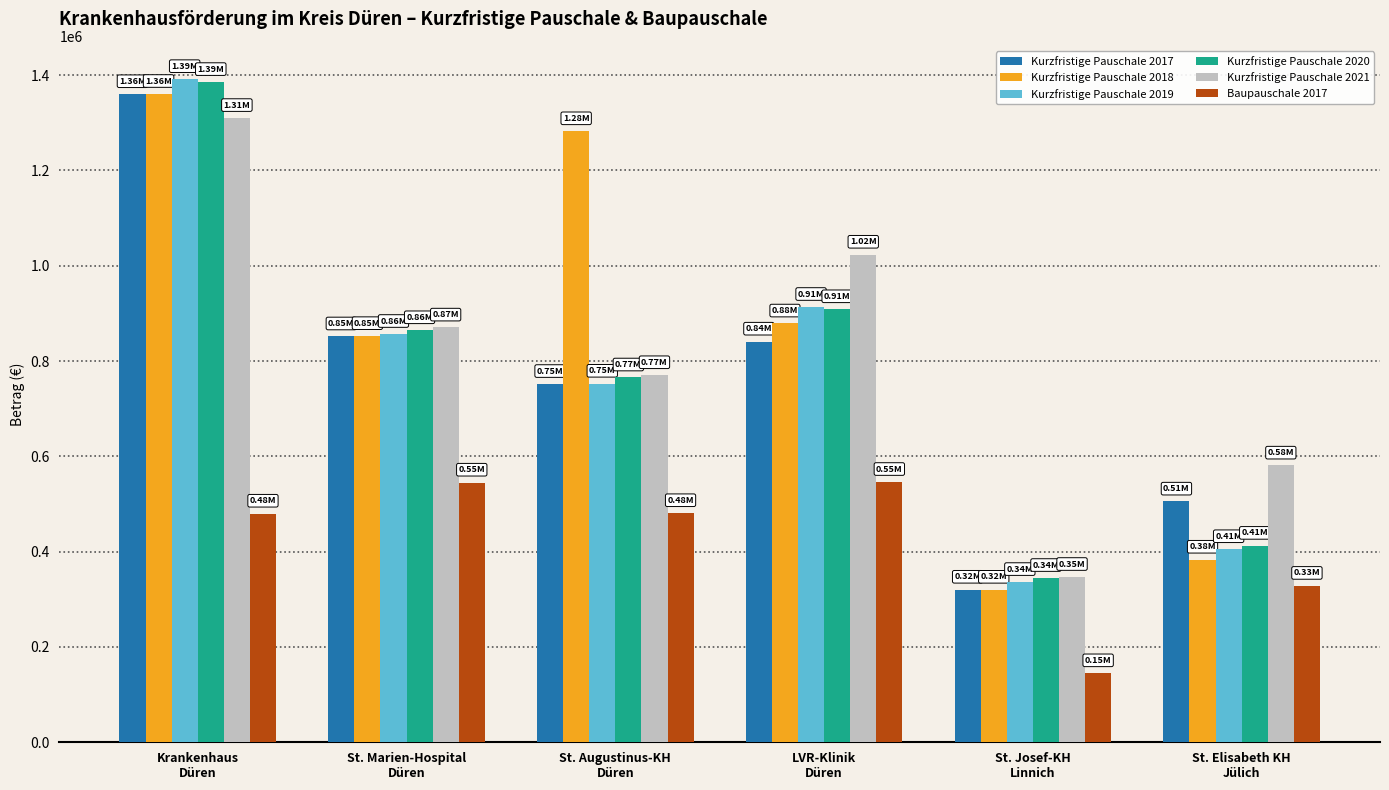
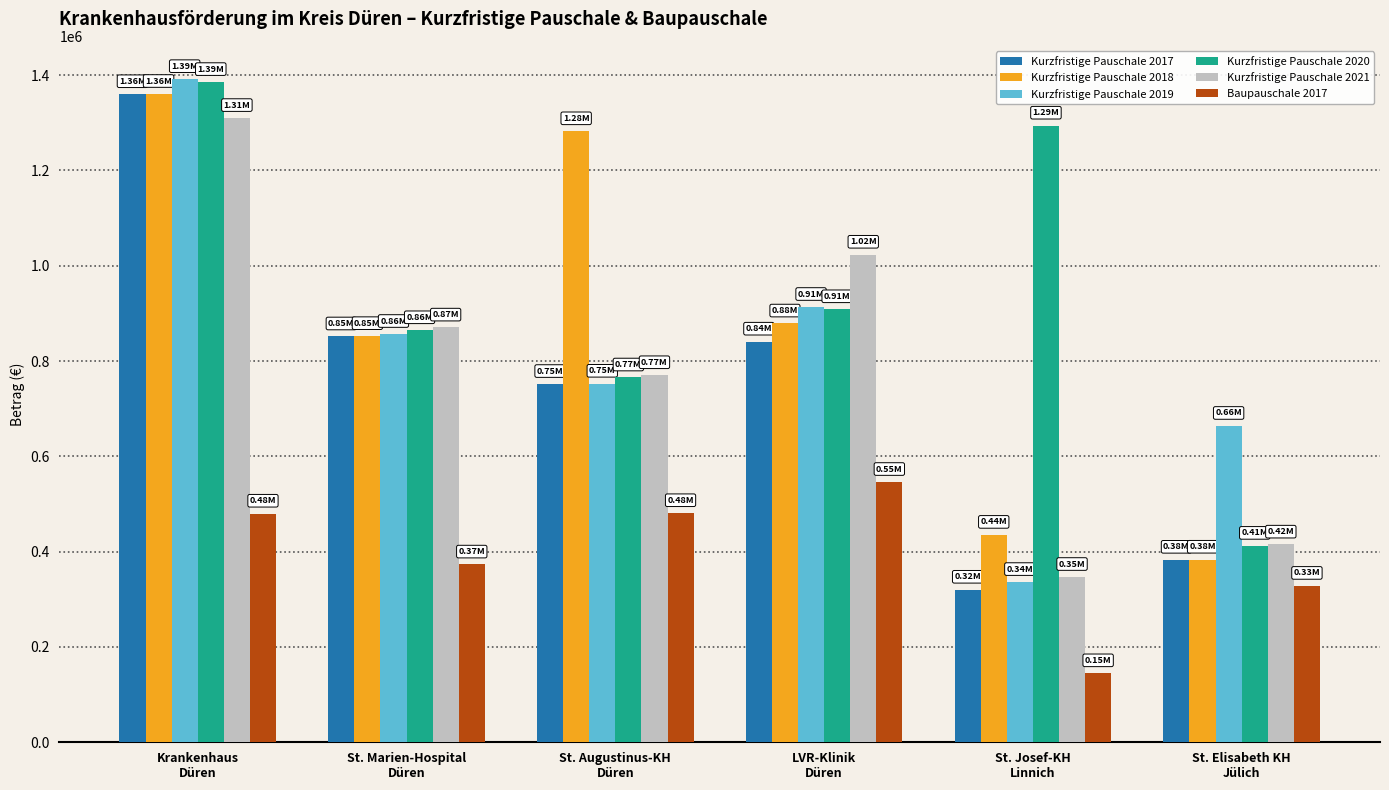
Baupauschale 2017, St. Marien-Hospital Düren: 0.55M -> 0.37M
Kurzfristige Pauschale 2018, St. Josef-KH Linnich: 0.32M -> 0.44M
Kurzfristige Pauschale 2020, St. Josef-KH Linnich: 0.34M -> 1.29M
Kurzfristige Pauschale 2017, St. Elisabeth KH Jülich: 0.51M -> 0.38M
Kurzfristige Pauschale 2019, St. Elisabeth KH Jülich: 0.41M -> 0.66M
Kurzfristige Pauschale 2021, St. Elisabeth KH Jülich: 0.58M -> 0.42M
